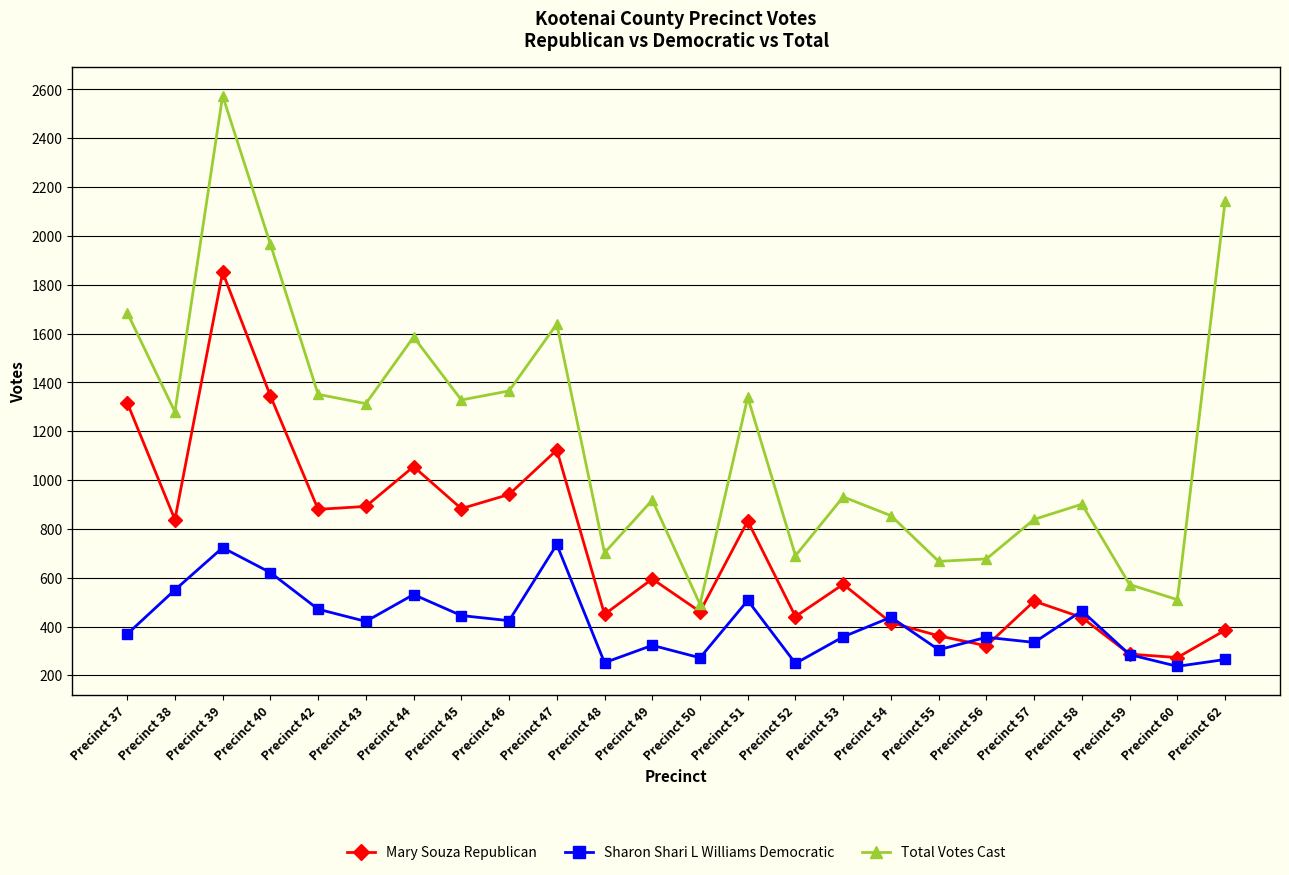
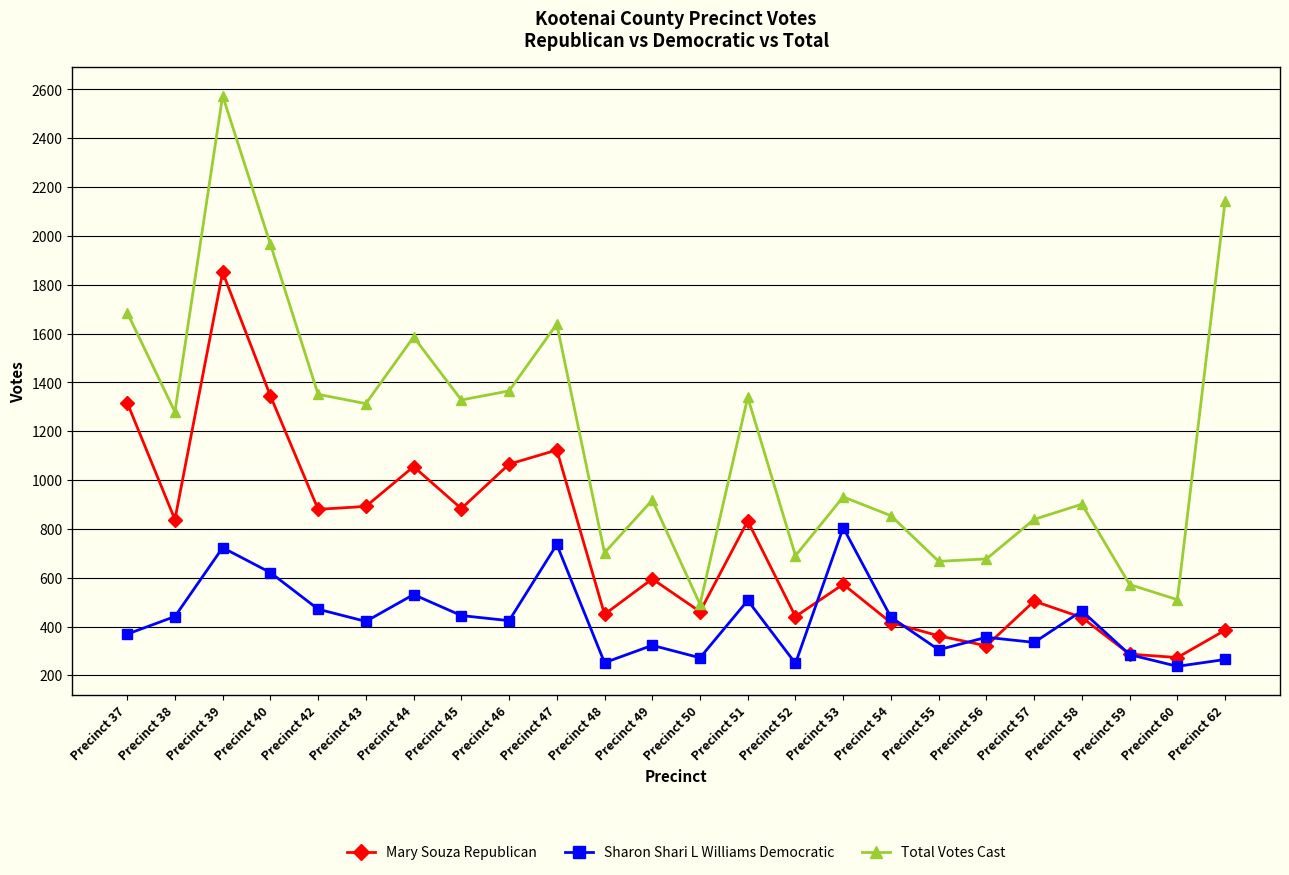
Sharon Shari L Williams Democratic, Precinct 38: 550 -> 440
Mary Souza Republican, Precinct 46: 940 -> 1070
Sharon Shari L Williams Democratic, Precinct 53: 360 -> 810
